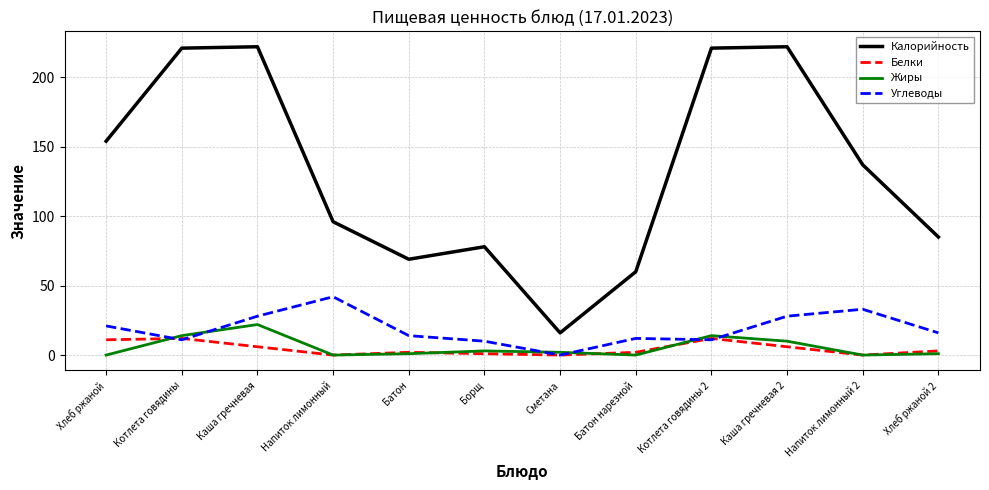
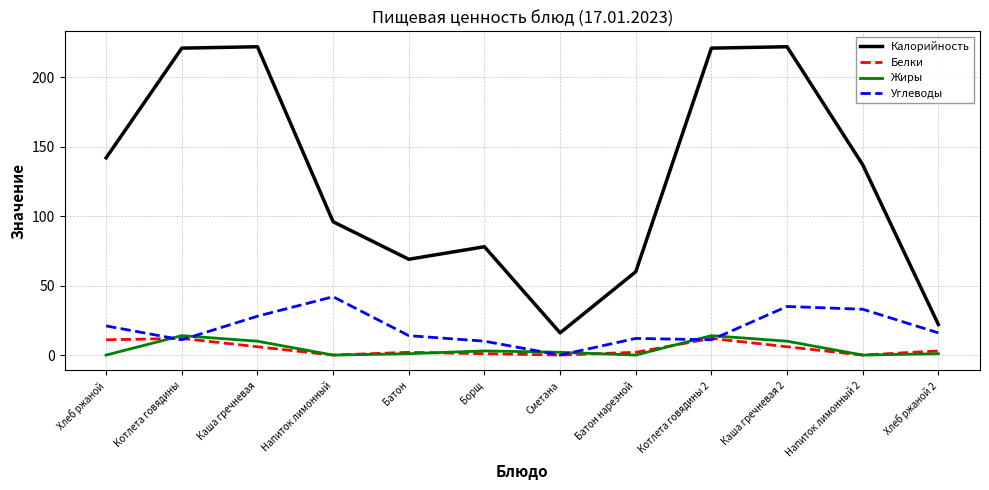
Калорийность, Хлеб ржаной: 154 -> 142
Жиры, Каша гречневая: 22 -> 10
Углеводы, Каша гречневая 2: 28 -> 35
Калорийность, Хлеб ржаной 2: 85 -> 22
